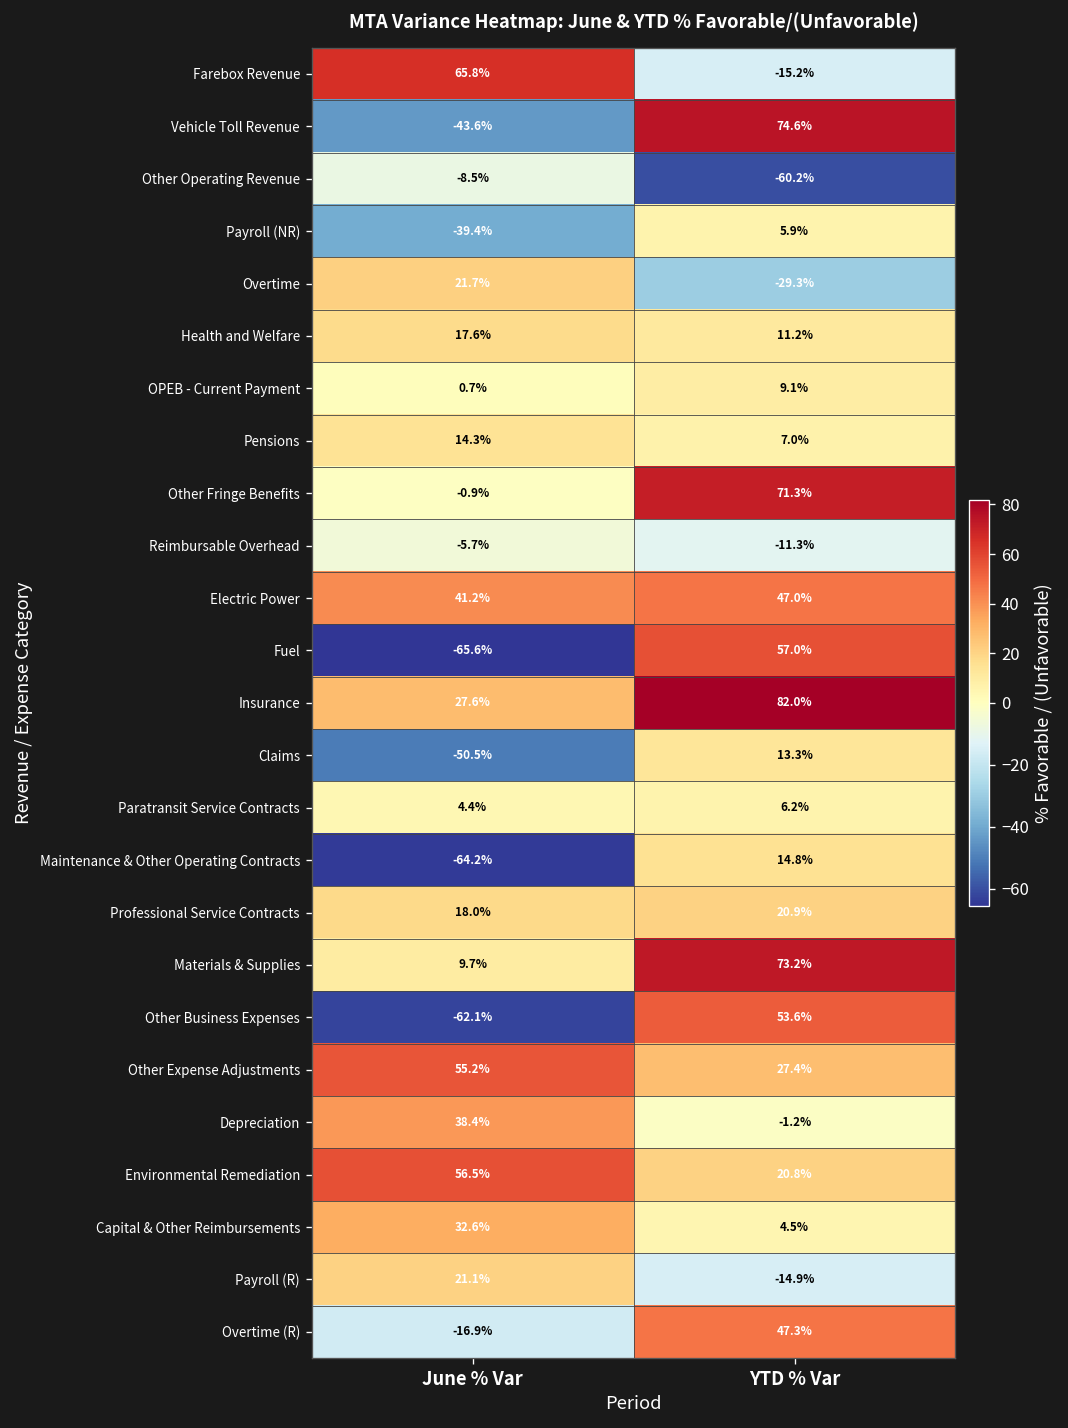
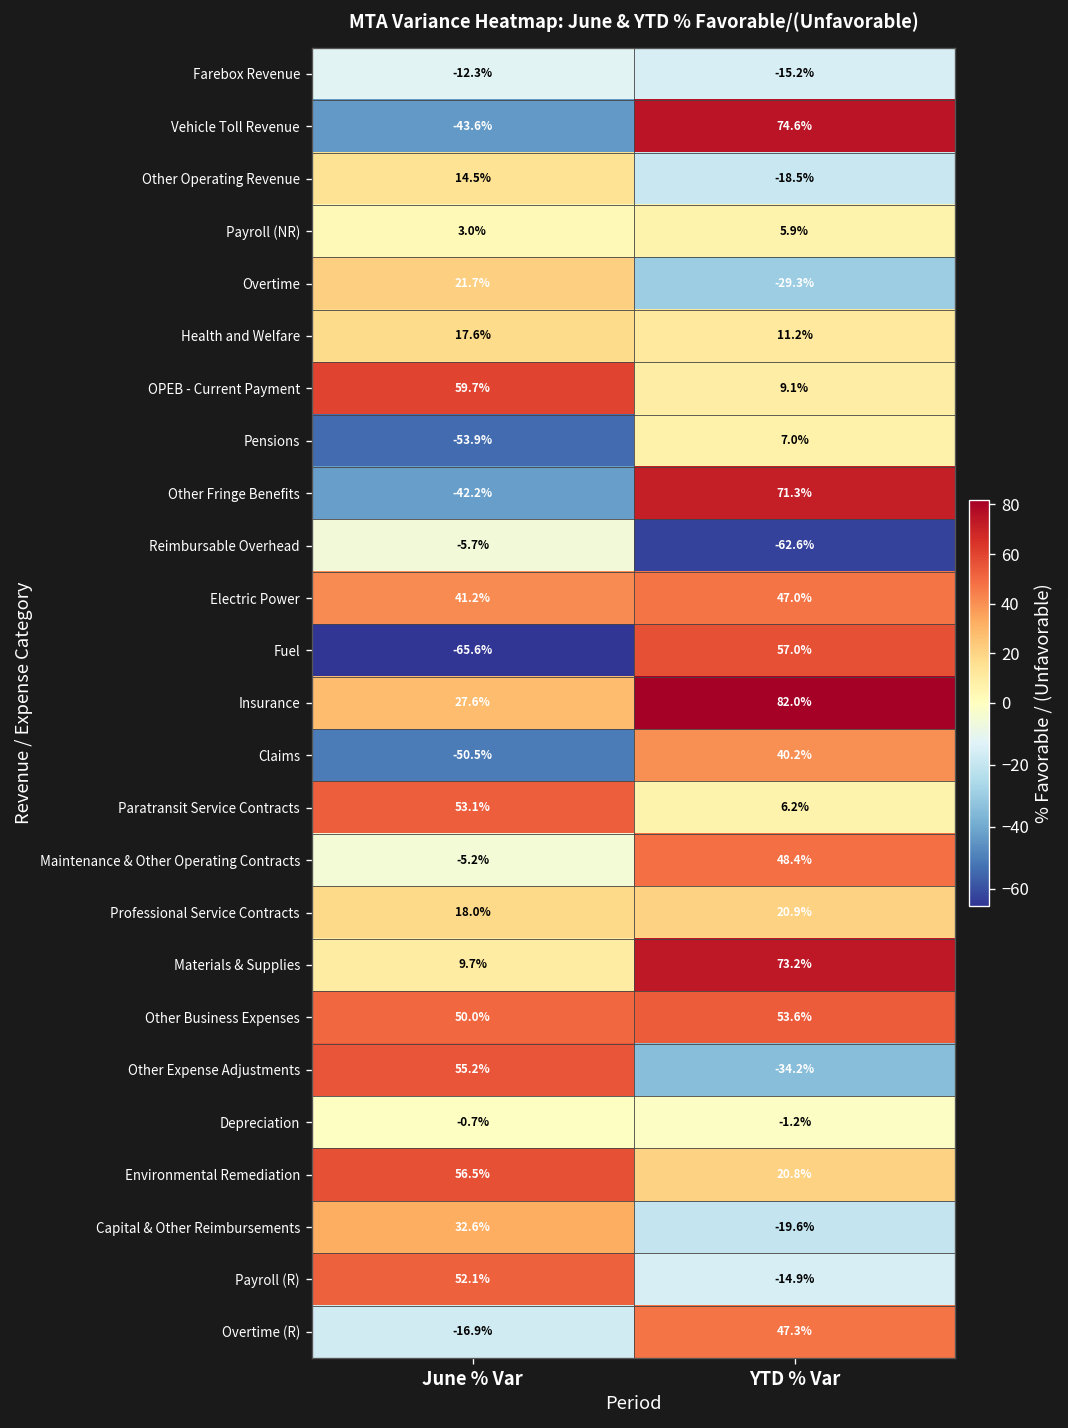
Farebox Revenue, June % Var: 65.8% -> -12.3%
Other Operating Revenue, June % Var: -8.5% -> 14.5%
Other Operating Revenue, YTD % Var: -60.2% -> -18.5%
Payroll (NR), June % Var: -39.4% -> 3.0%
OPEB - Current Payment, June % Var: 0.7% -> 59.7%
Pensions, June % Var: 14.3% -> -53.9%
Other Fringe Benefits, June % Var: -0.9% -> -42.2%
Reimbursable Overhead, YTD % Var: -11.3% -> -62.6%
Claims, YTD % Var: 13.3% -> 40.2%
Paratransit Service Contracts, June % Var: 4.4% -> 53.1%
Maintenance & Other Operating Contracts, June % Var: -64.2% -> -5.2%
Maintenance & Other Operating Contracts, YTD % Var: 14.8% -> 48.4%
Other Business Expenses, June % Var: -62.1% -> 50.0%
Other Expense Adjustments, YTD % Var: 27.4% -> -34.2%
Depreciation, June % Var: 38.4% -> -0.7%
Capital & Other Reimbursements, YTD % Var: 4.5% -> -19.6%
Payroll (R), June % Var: 21.1% -> 52.1%
